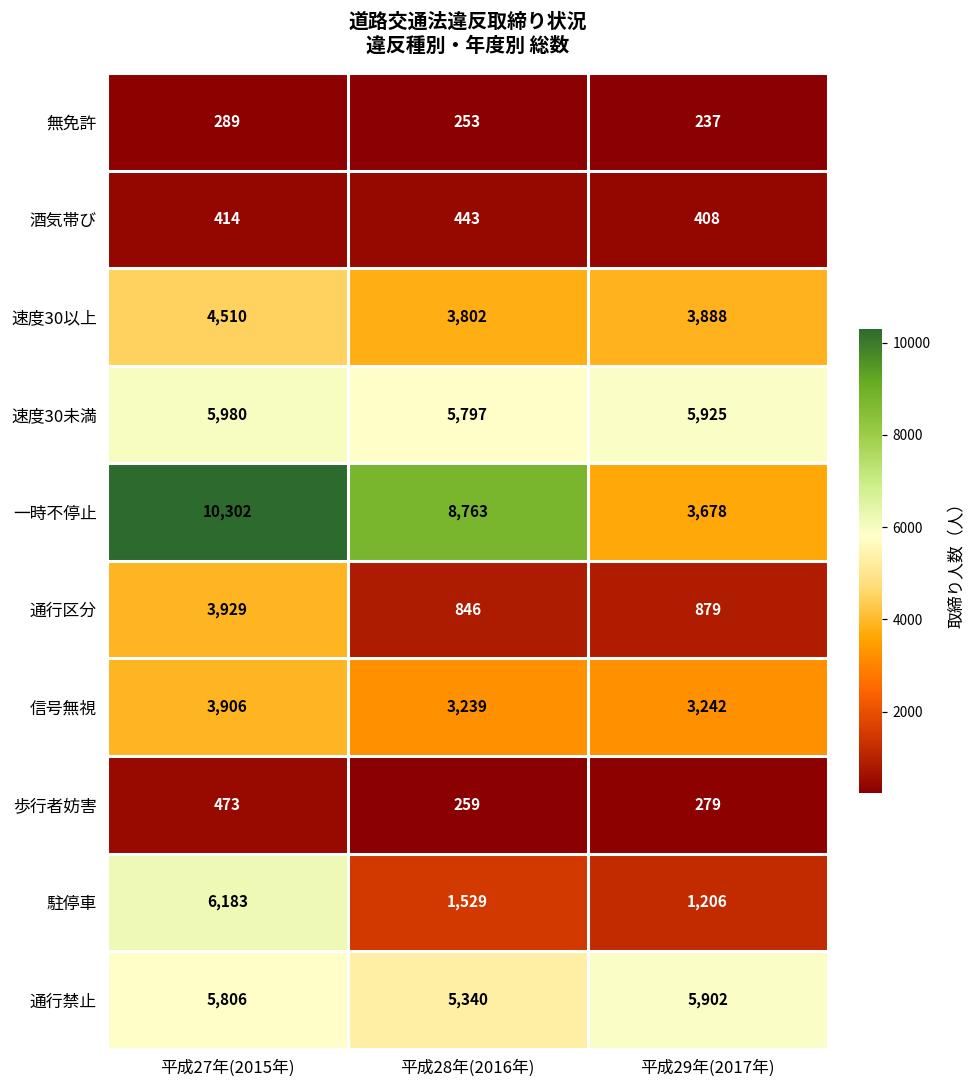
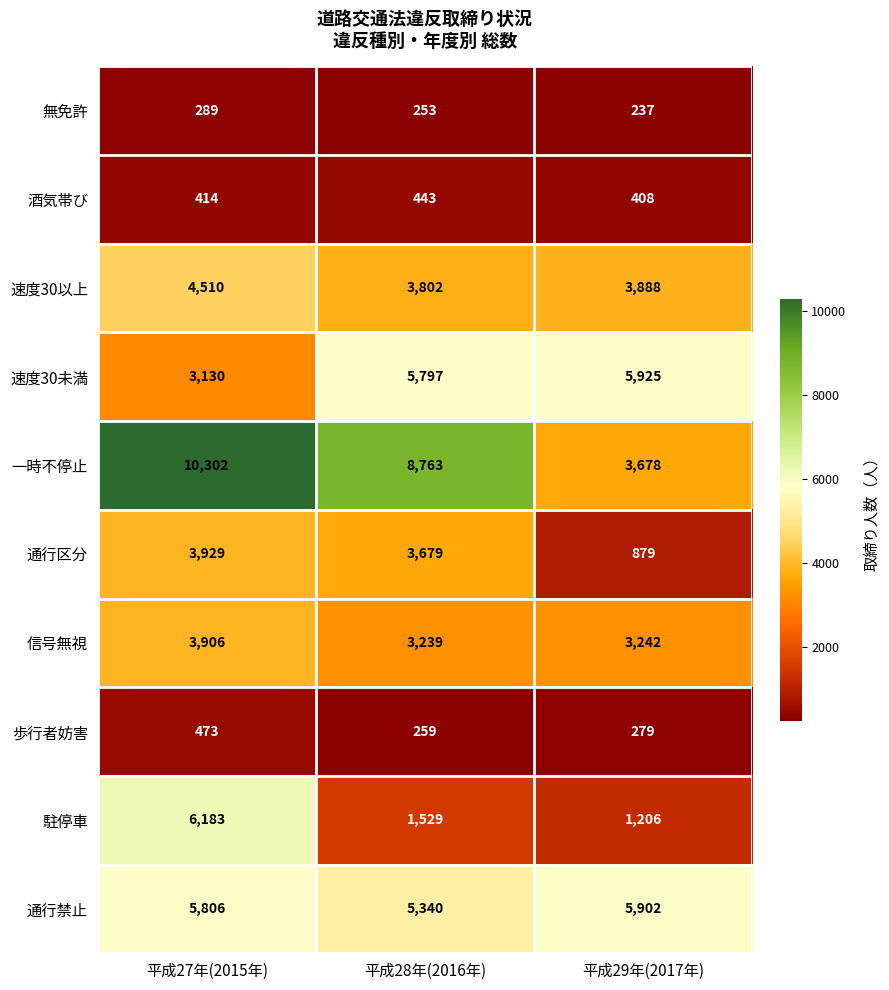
速度30未満, 平成27年(2015年): 5,980 -> 3,130
通行区分, 平成28年(2016年): 846 -> 3,679
